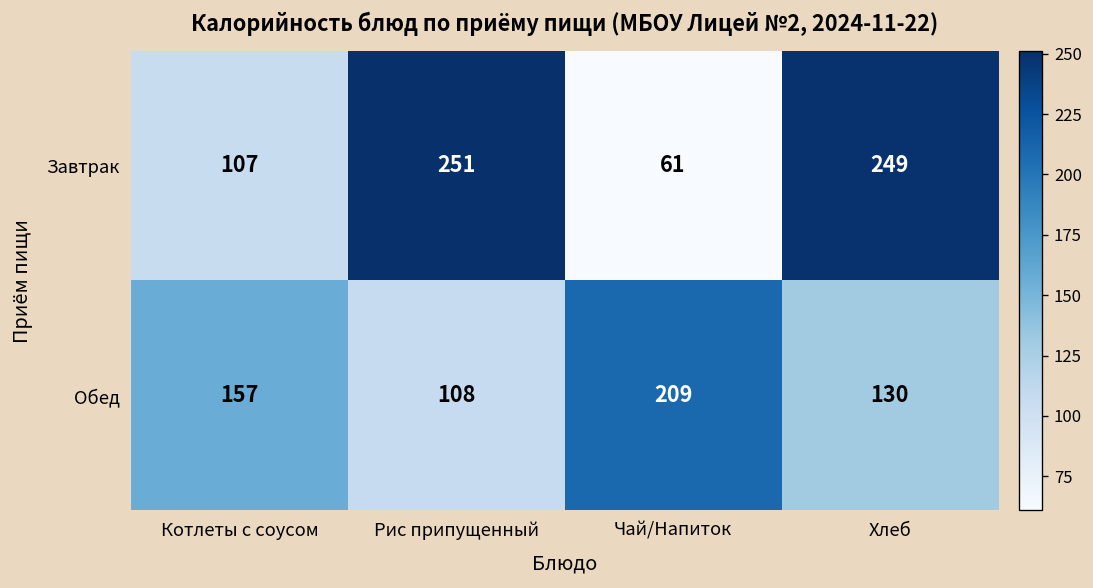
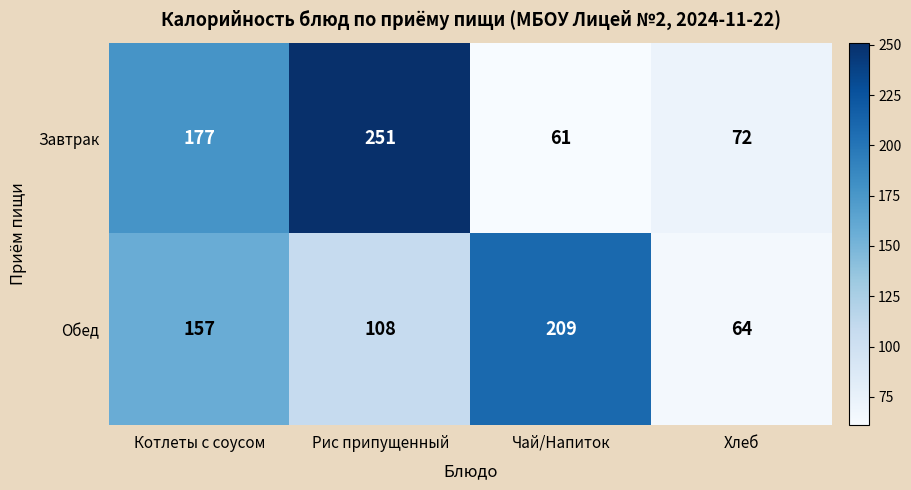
Завтрак, Котлеты с соусом: 107 -> 177
Завтрак, Хлеб: 249 -> 72
Обед, Хлеб: 130 -> 64
